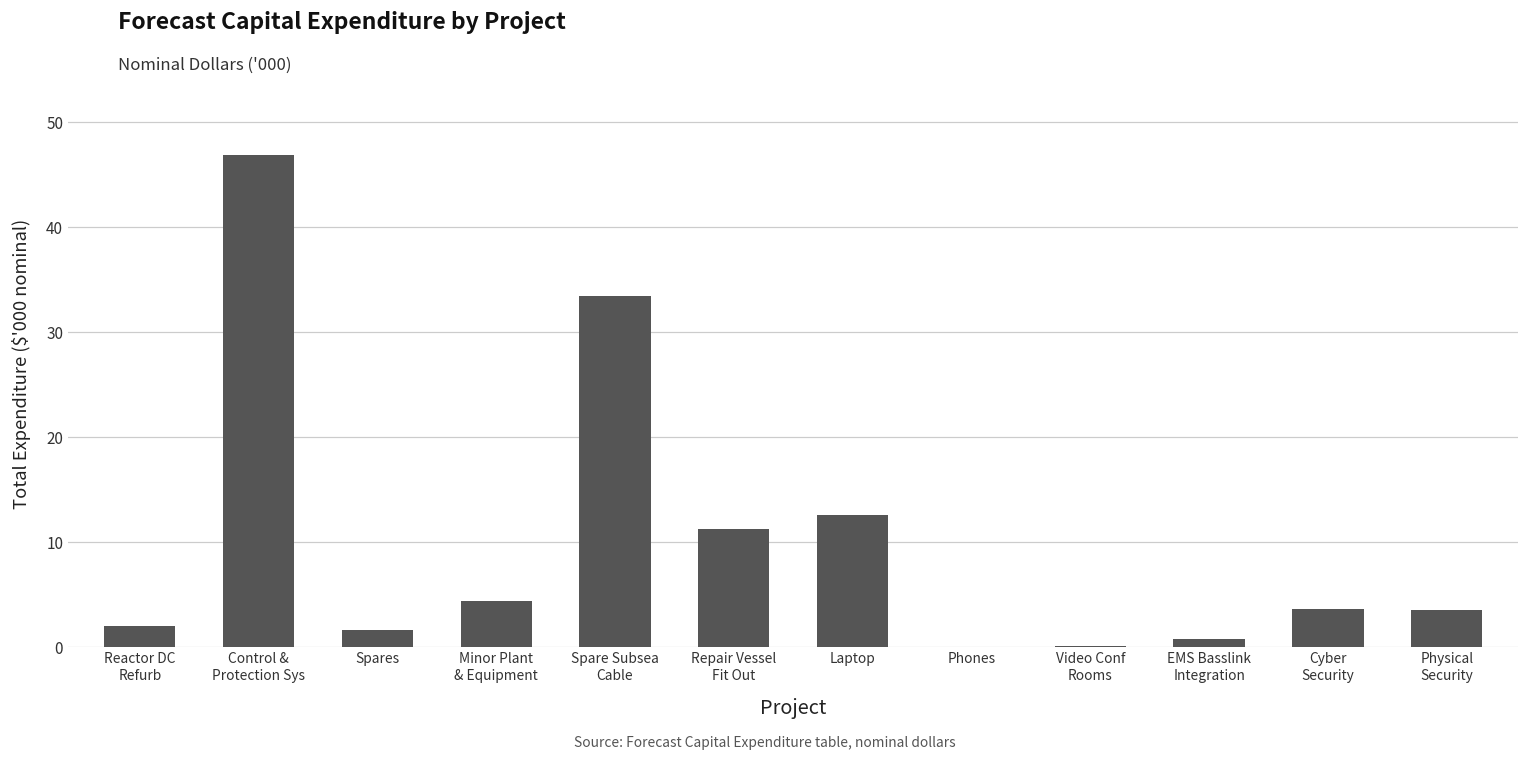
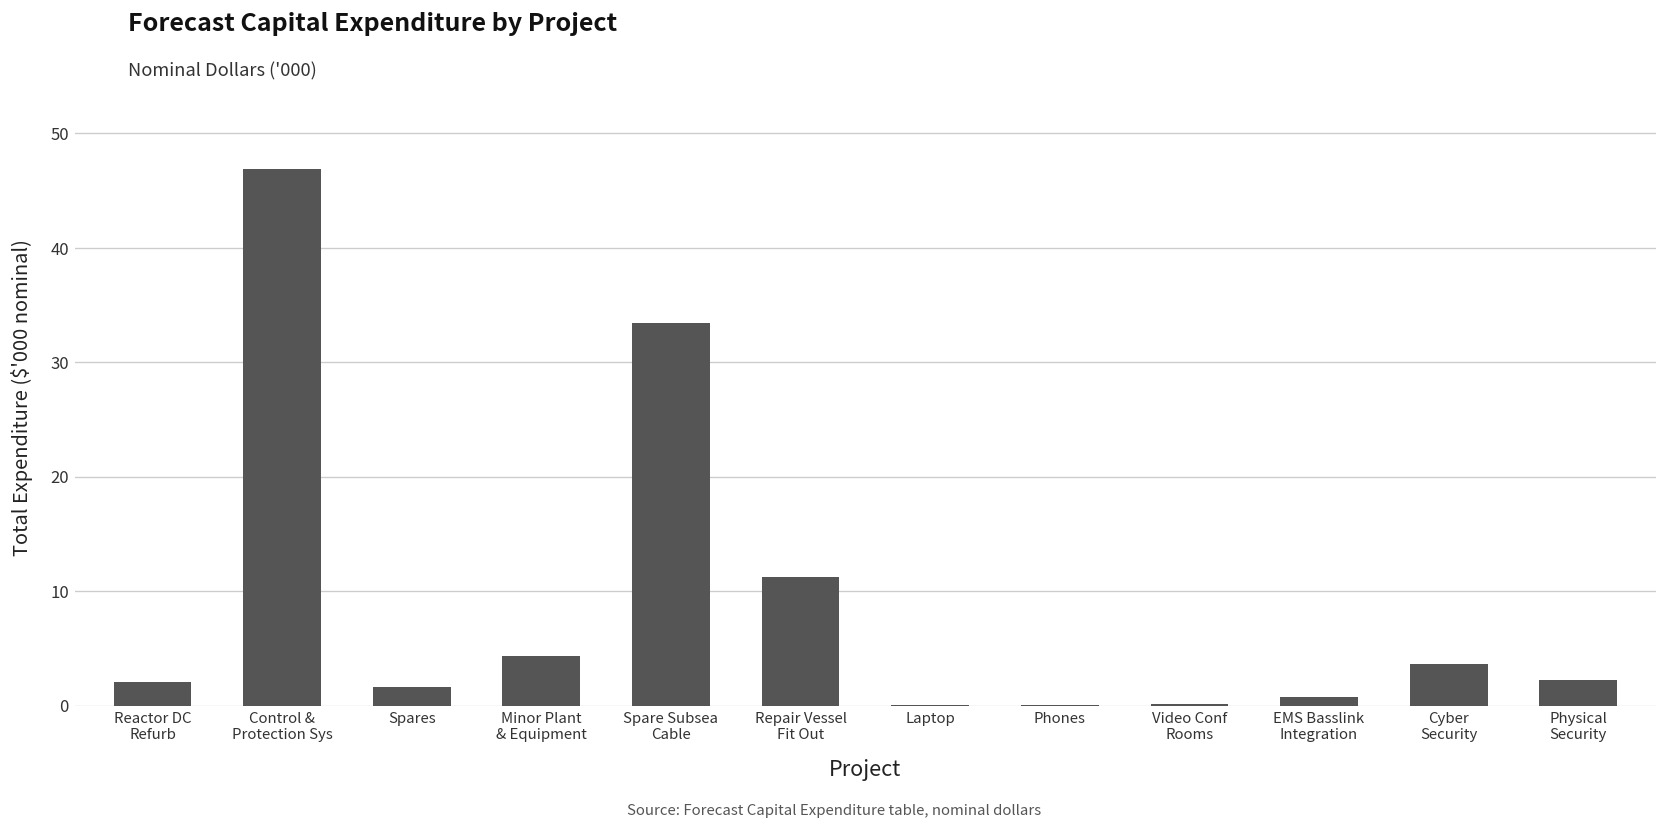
Laptop: 13 -> 0
Physical Security: 3 -> 2
